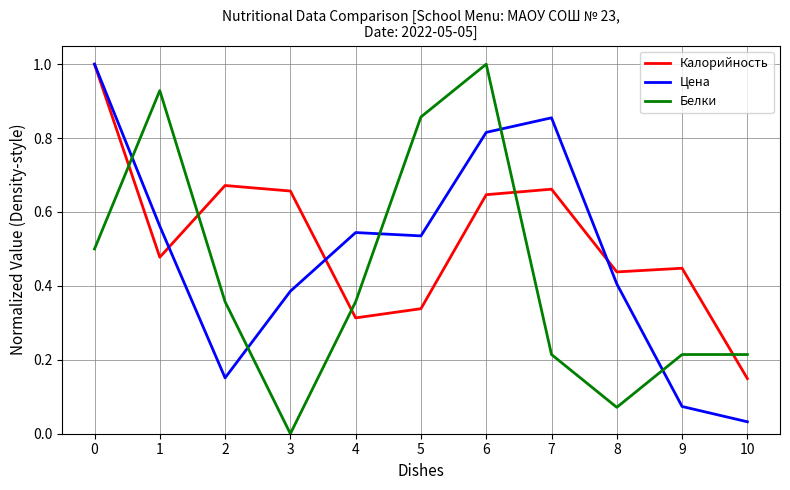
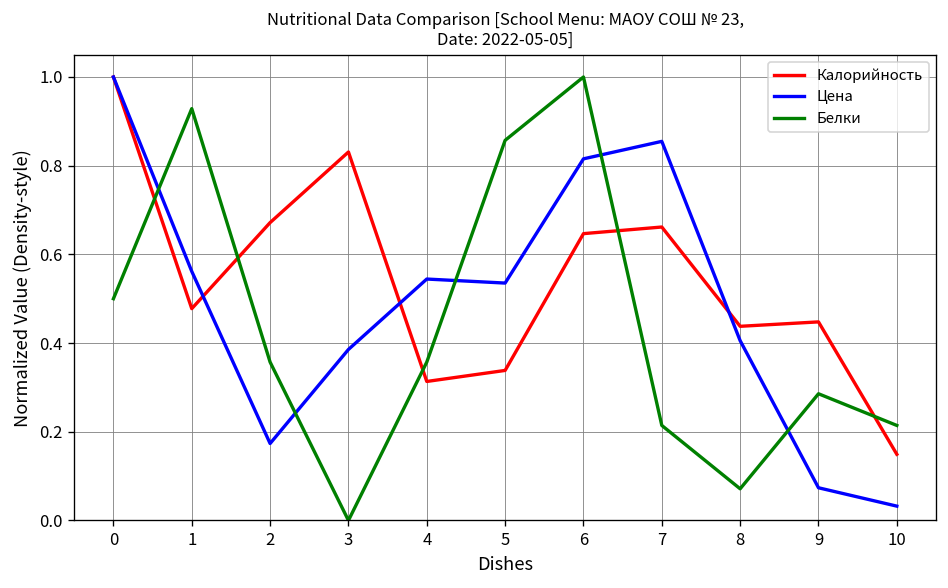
Цена, 2: 0.15 -> 0.17
Калорийность, 3: 0.66 -> 0.83
Белки, 9: 0.21 -> 0.29
